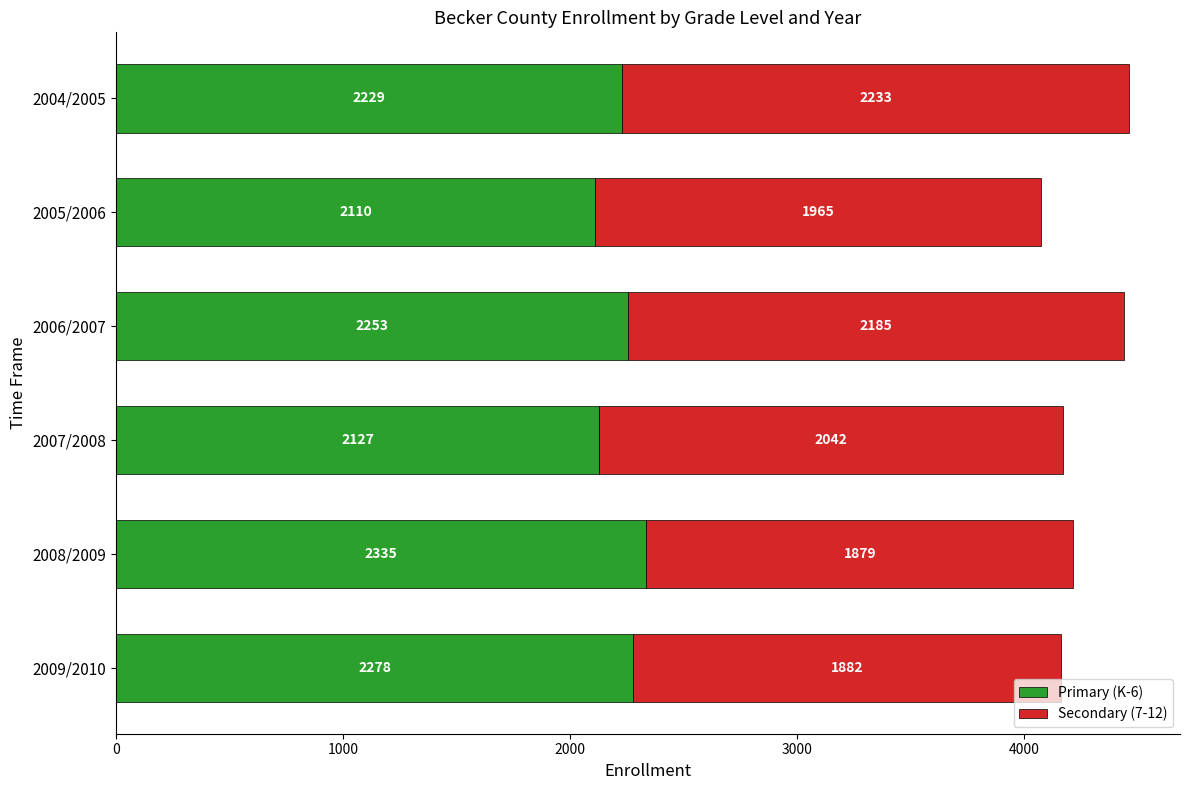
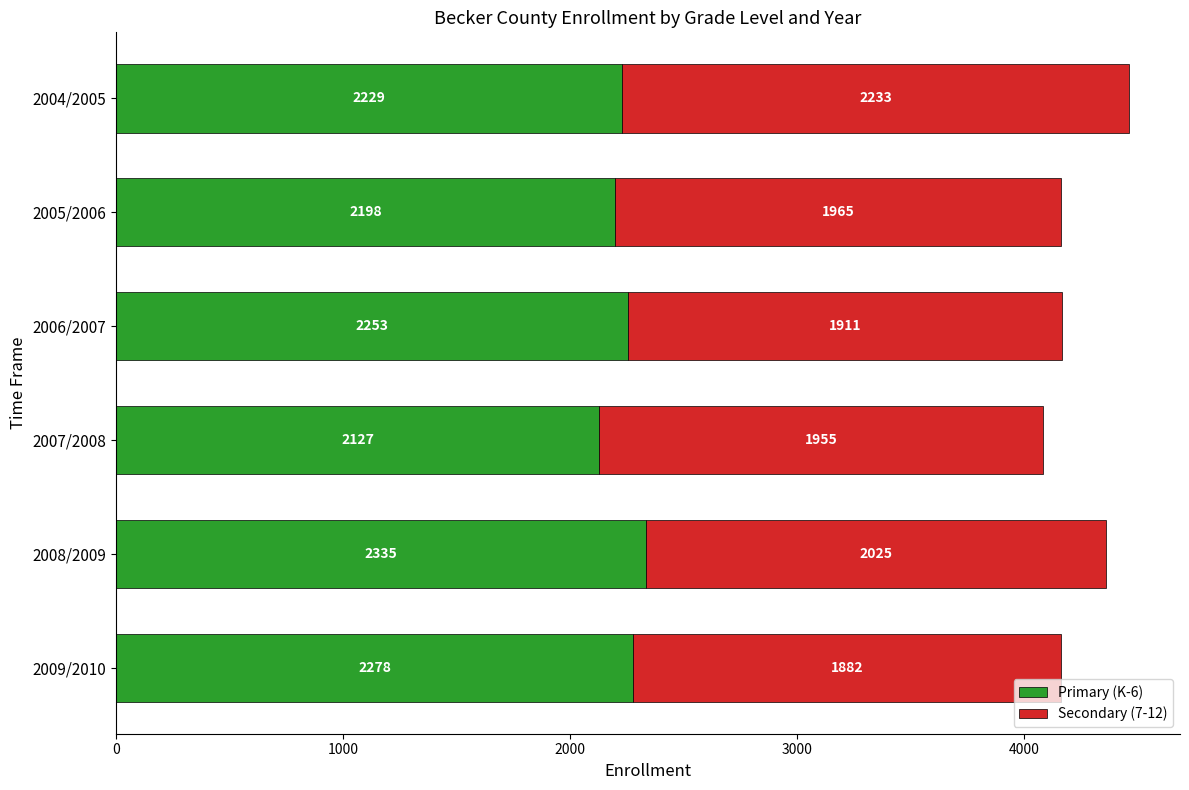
Primary (K-6), 2005/2006: 2110 -> 2198
Secondary (7-12), 2006/2007: 2185 -> 1911
Secondary (7-12), 2007/2008: 2042 -> 1955
Secondary (7-12), 2008/2009: 1879 -> 2025
